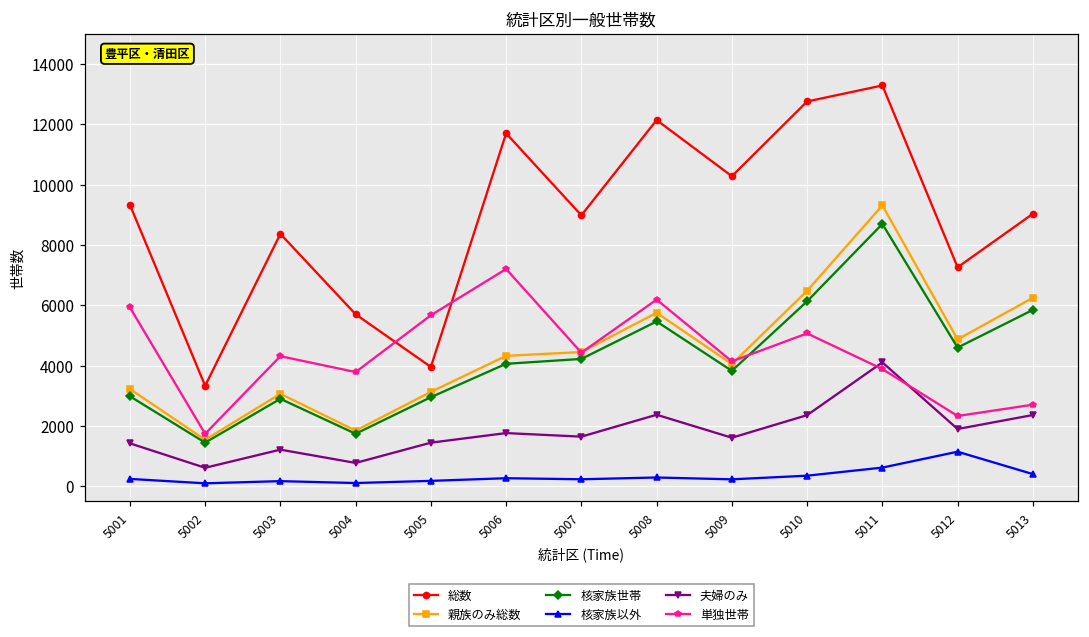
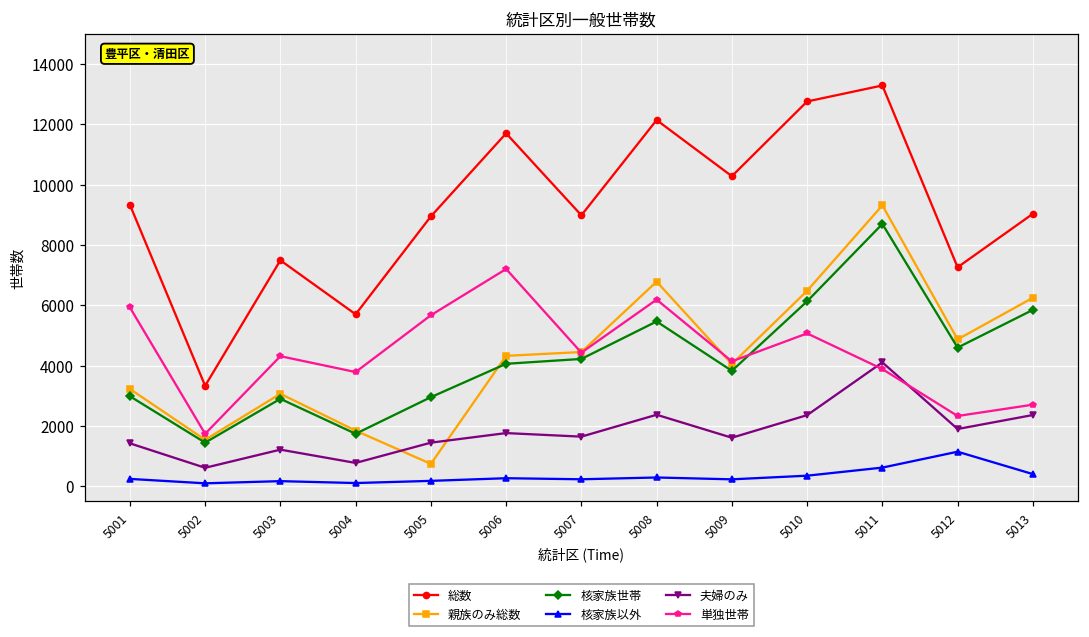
総数, 5003: 8400 -> 7500
総数, 5005: 4000 -> 8900
親族のみ総数, 5005: 3100 -> 700
親族のみ総数, 5008: 5800 -> 6800
